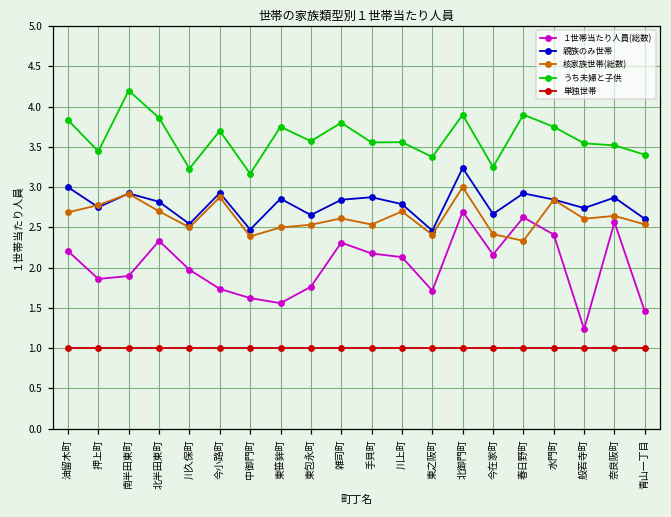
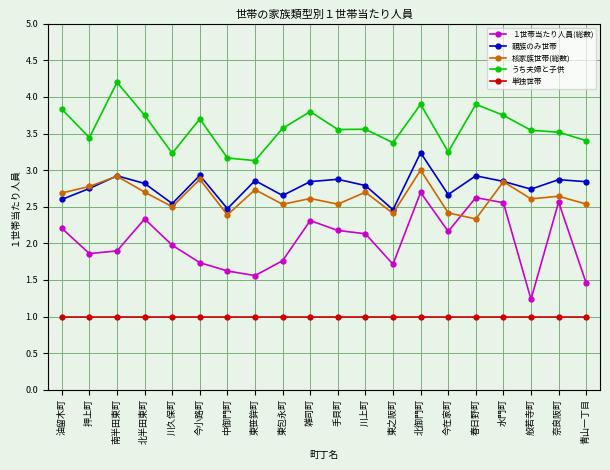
親族のみ世帯, 油留木町: 3.0 -> 2.6
うち夫婦と子供, 北半田東町: 3.9 -> 3.8
核家族世帯(総数), 東笹鉾町: 2.5 -> 2.7
うち夫婦と子供, 東笹鉾町: 3.8 -> 3.1
１世帯当たり人員(総数), 水門町: 2.4 -> 2.6
親族のみ世帯, 青山一丁目: 2.6 -> 2.8
